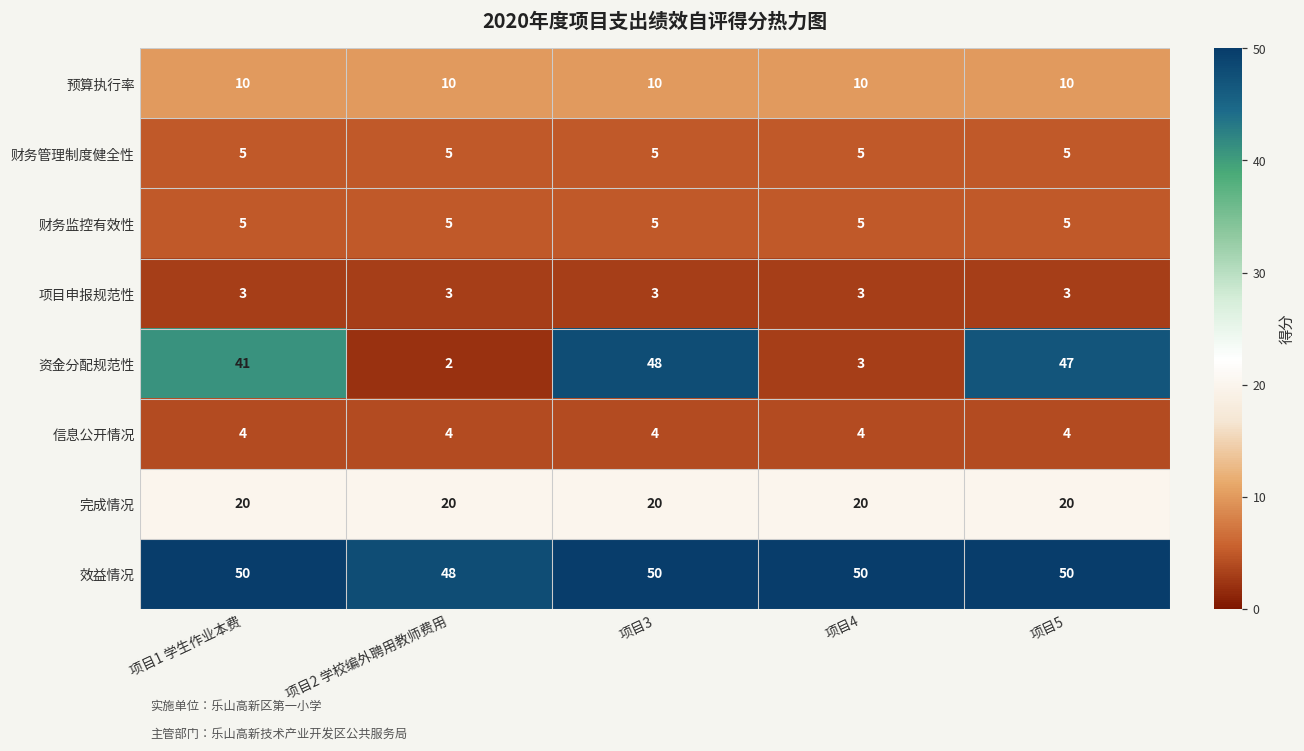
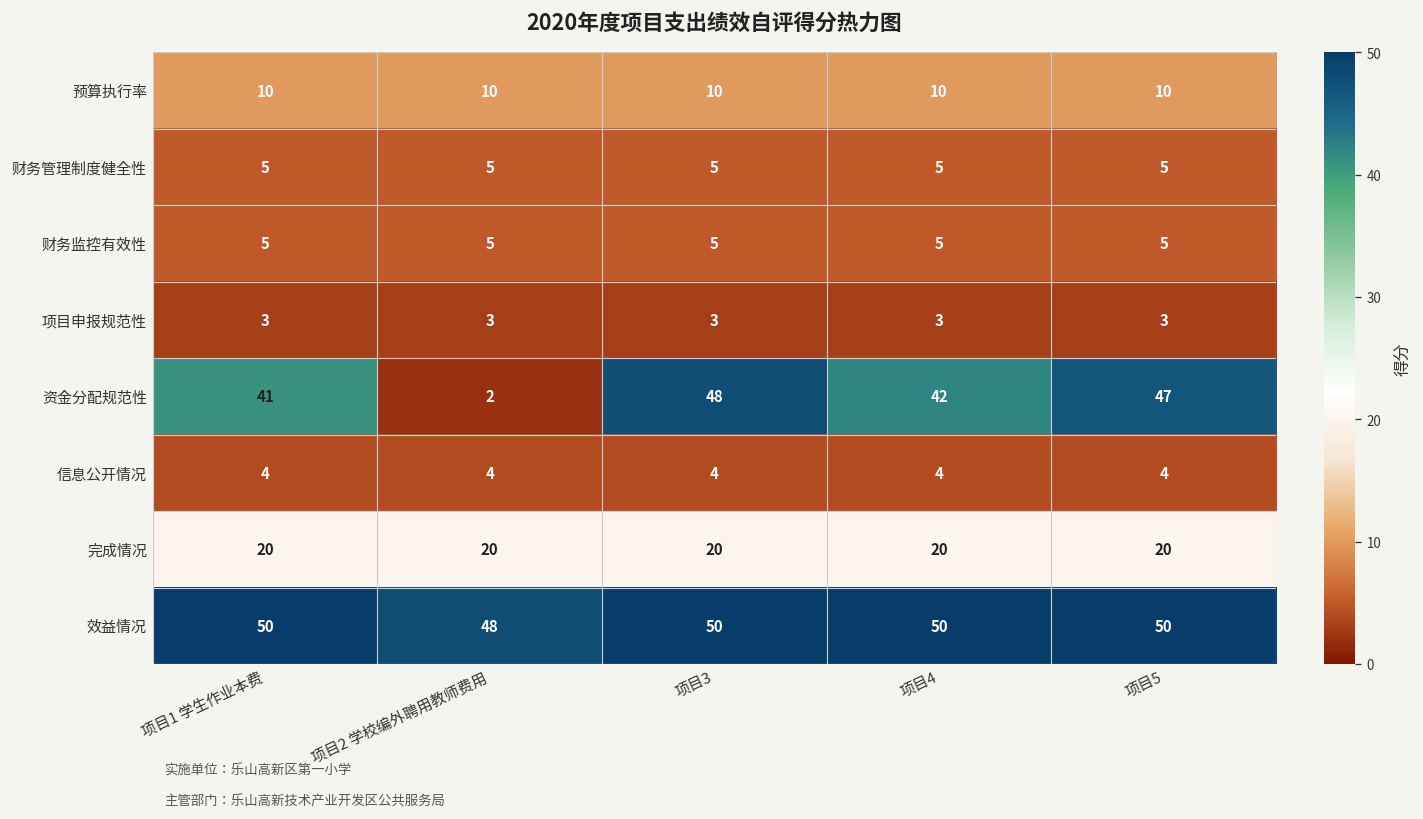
资金分配规范性, 项目4: 3 -> 42
